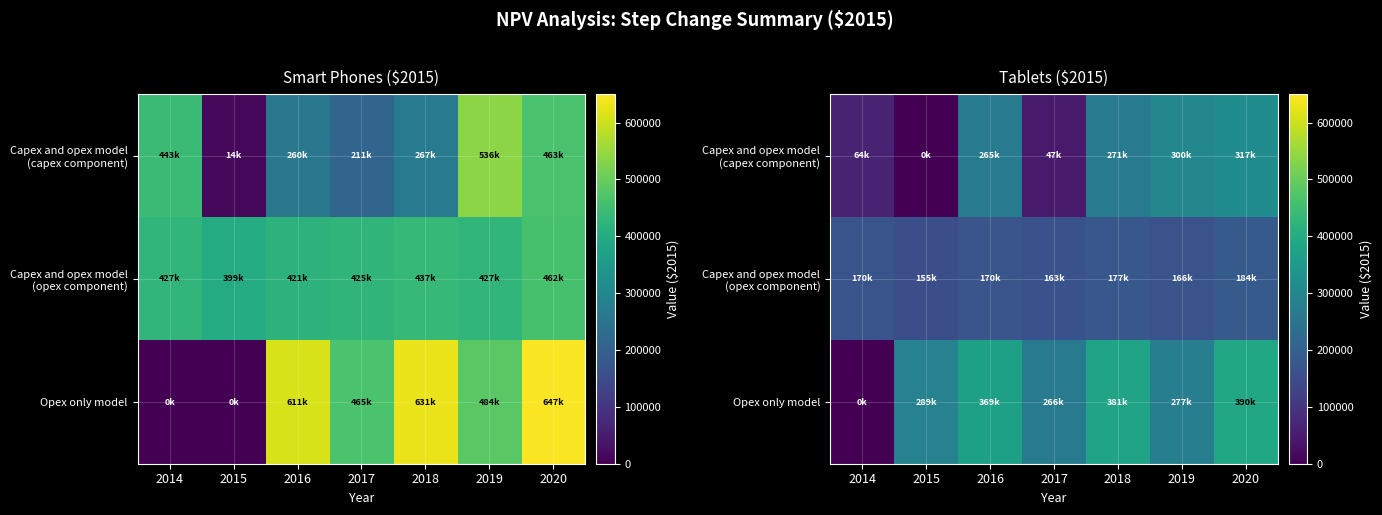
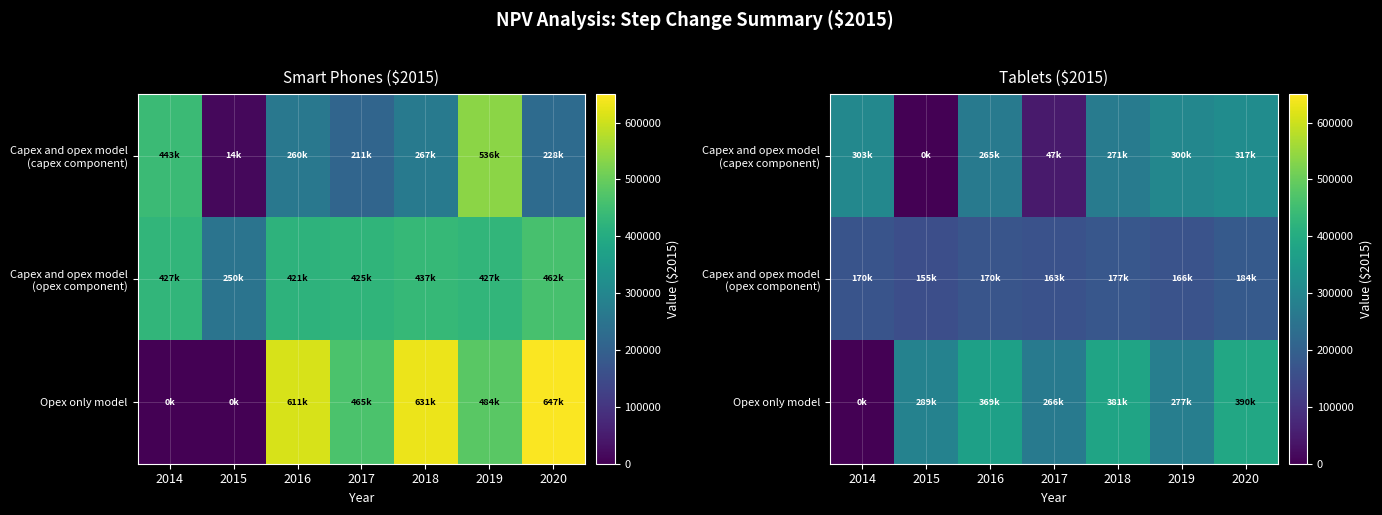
Smart Phones ($2015), Capex and opex model (capex component), 2020: 463k -> 228k
Smart Phones ($2015), Capex and opex model (opex component), 2015: 399k -> 250k
Tablets ($2015), Capex and opex model (capex component), 2014: 64k -> 303k
